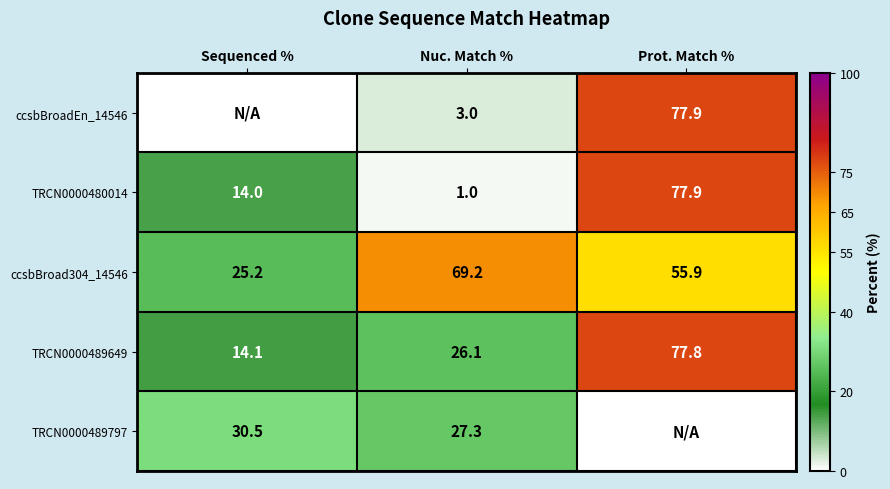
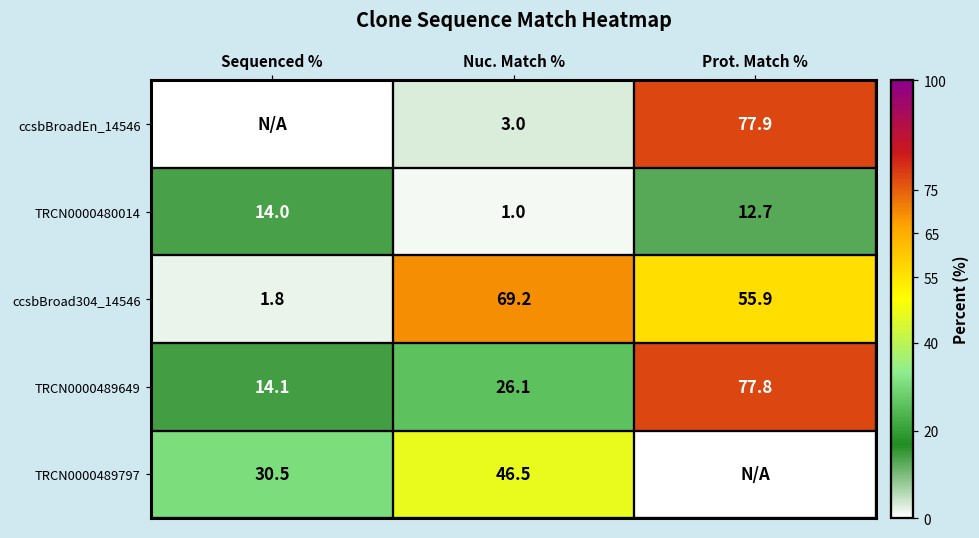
TRCN0000480014, Prot. Match %: 77.9 -> 12.7
ccsbBroad304_14546, Sequenced %: 25.2 -> 1.8
TRCN0000489797, Nuc. Match %: 27.3 -> 46.5
